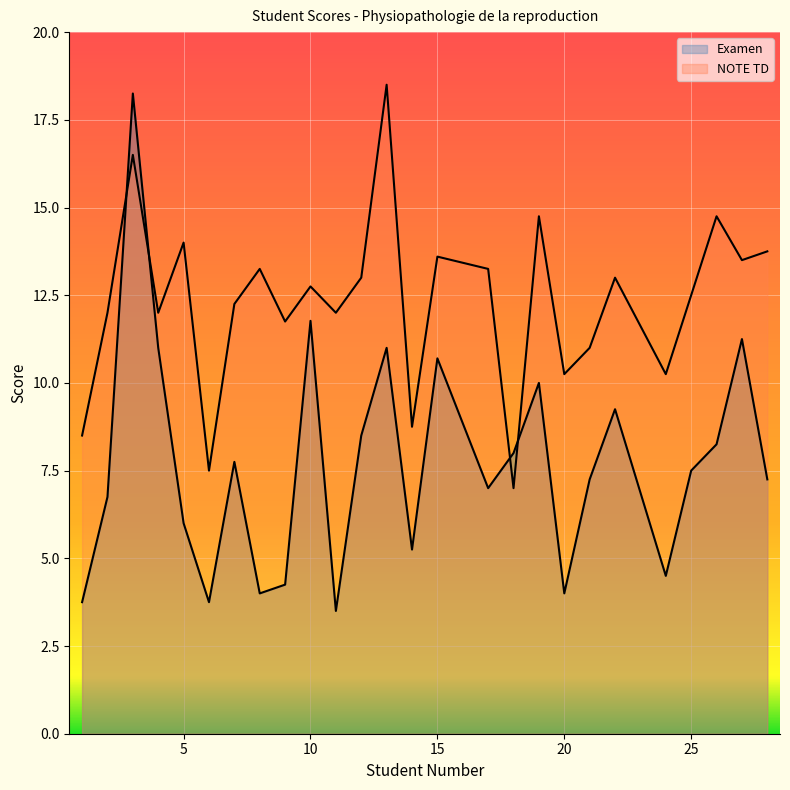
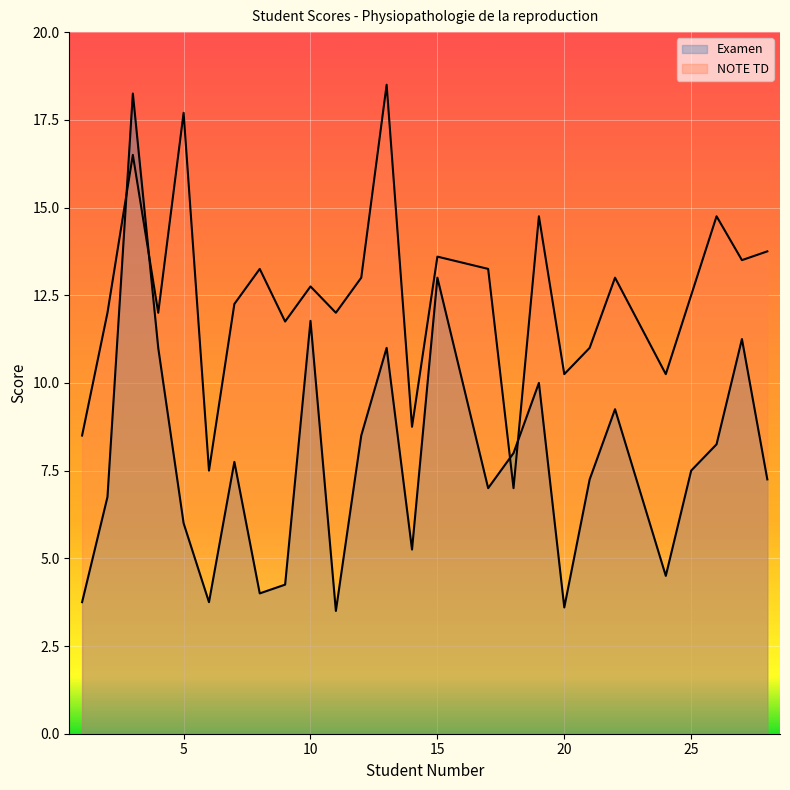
NOTE TD, 5: 14.0 -> 17.7
Examen, 15: 10.7 -> 13.0
Examen, 20: 4.0 -> 3.6
